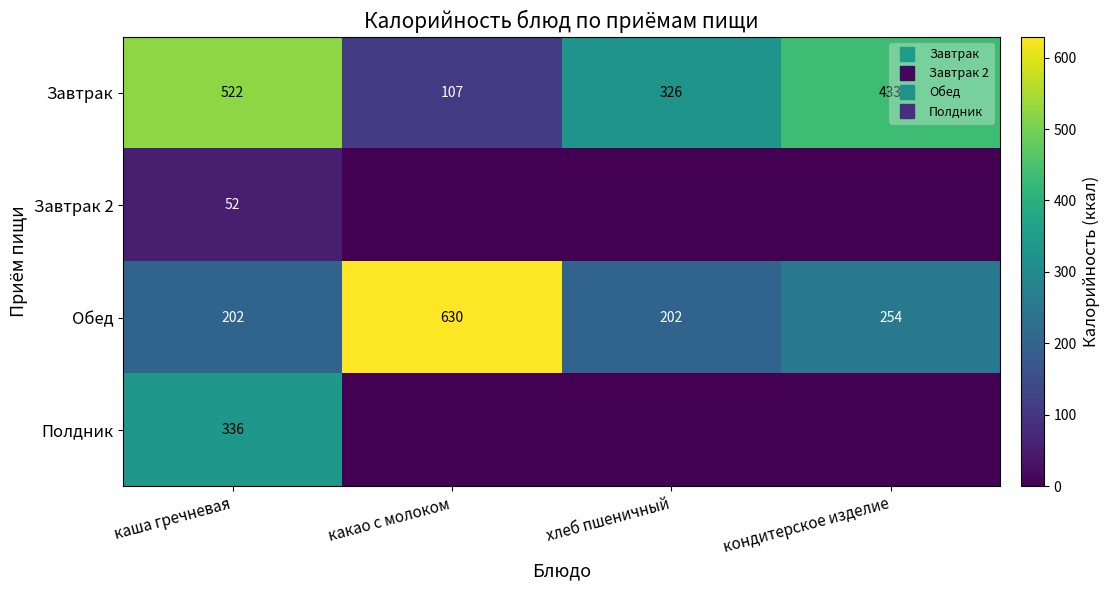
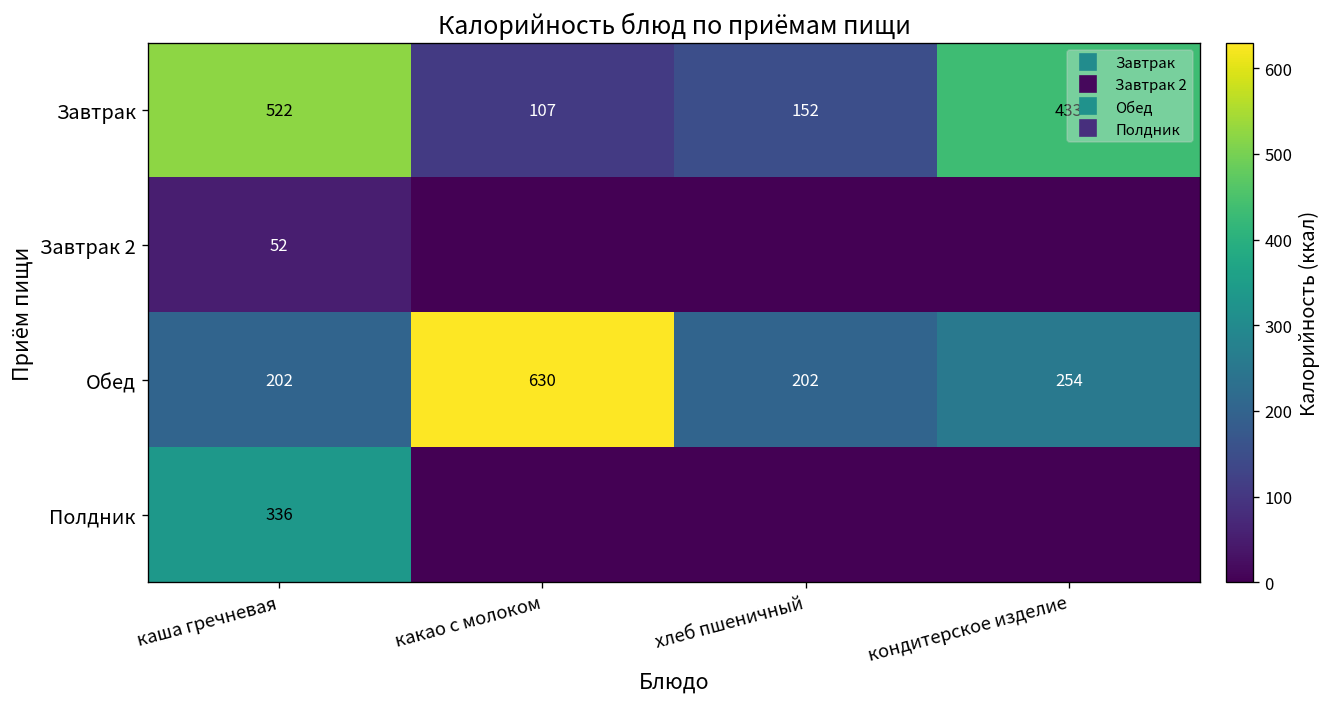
Завтрак, хлеб пшеничный: 326 -> 152
